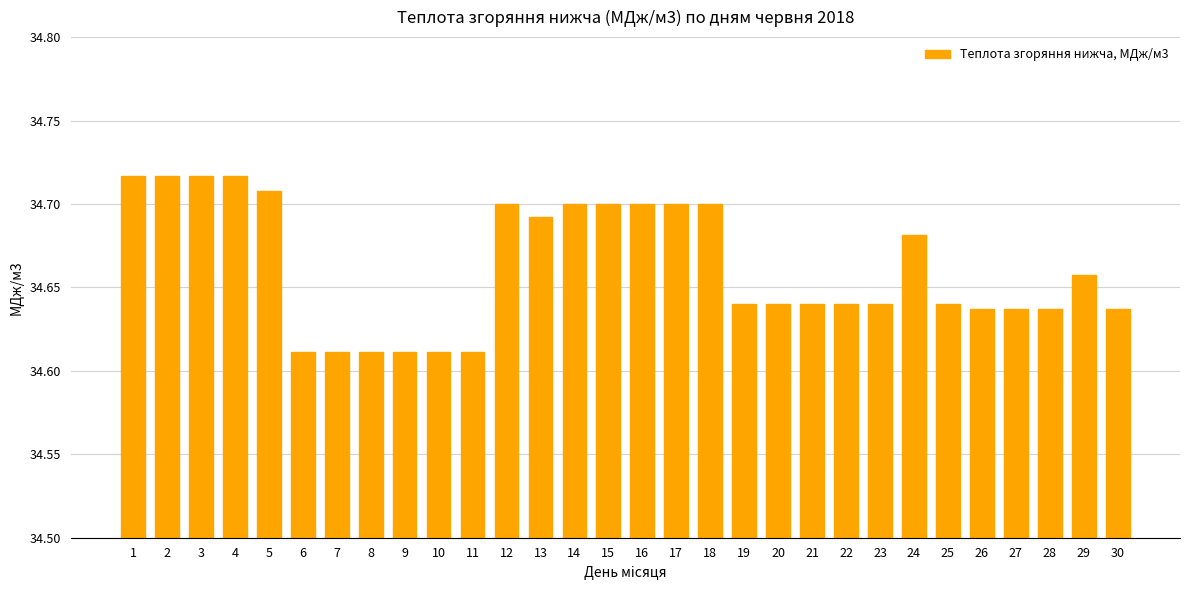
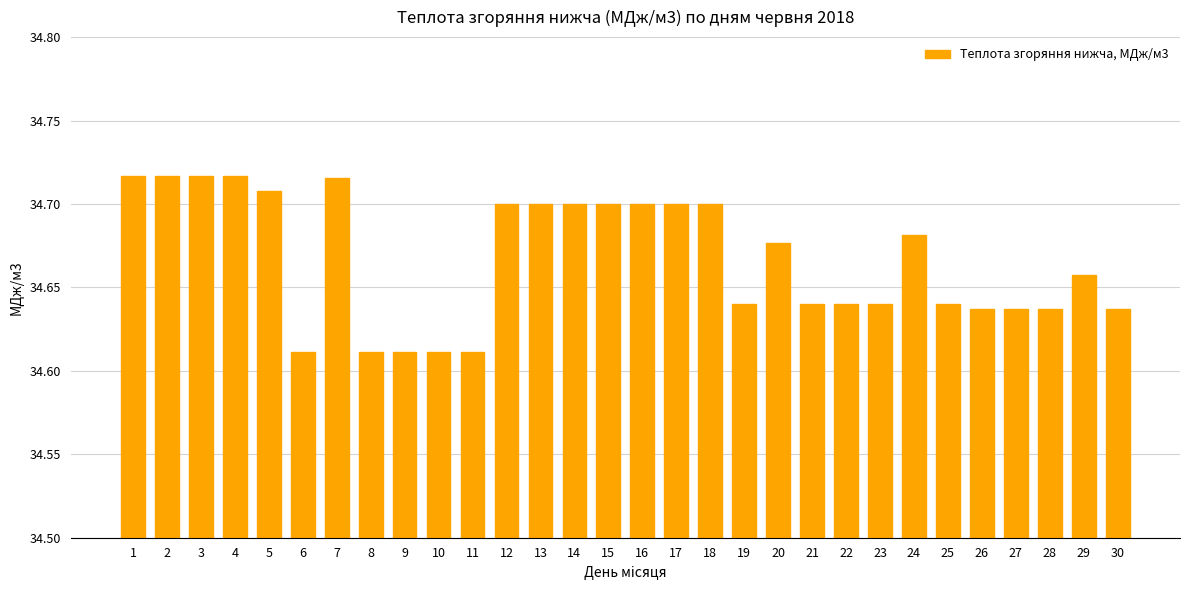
7: 34.611 -> 34.715
13: 34.692 -> 34.700
20: 34.640 -> 34.677
